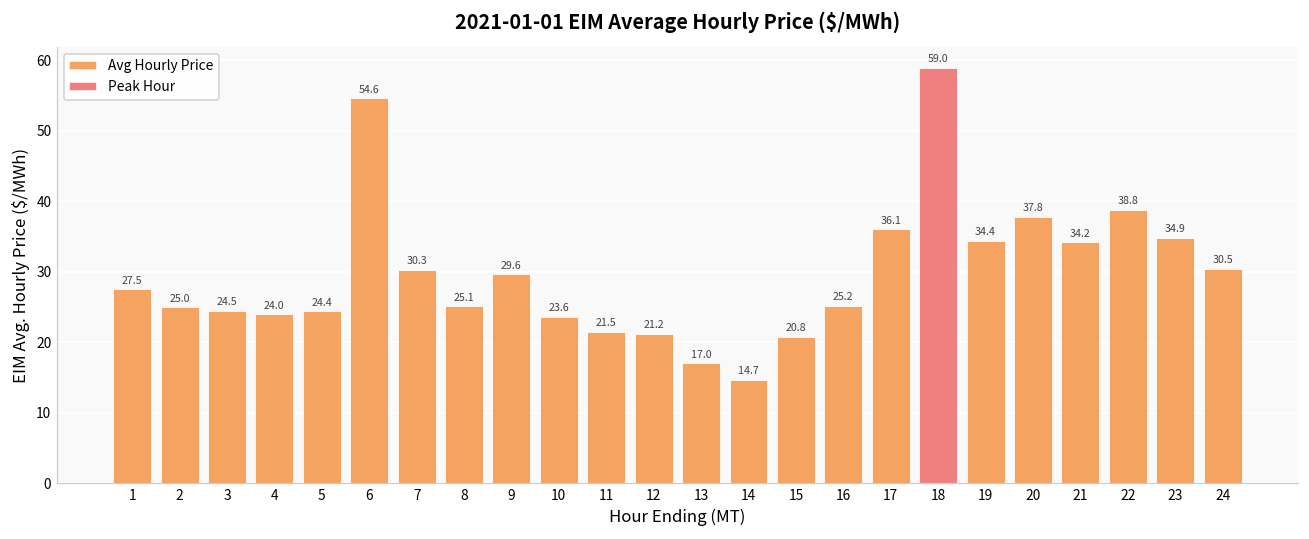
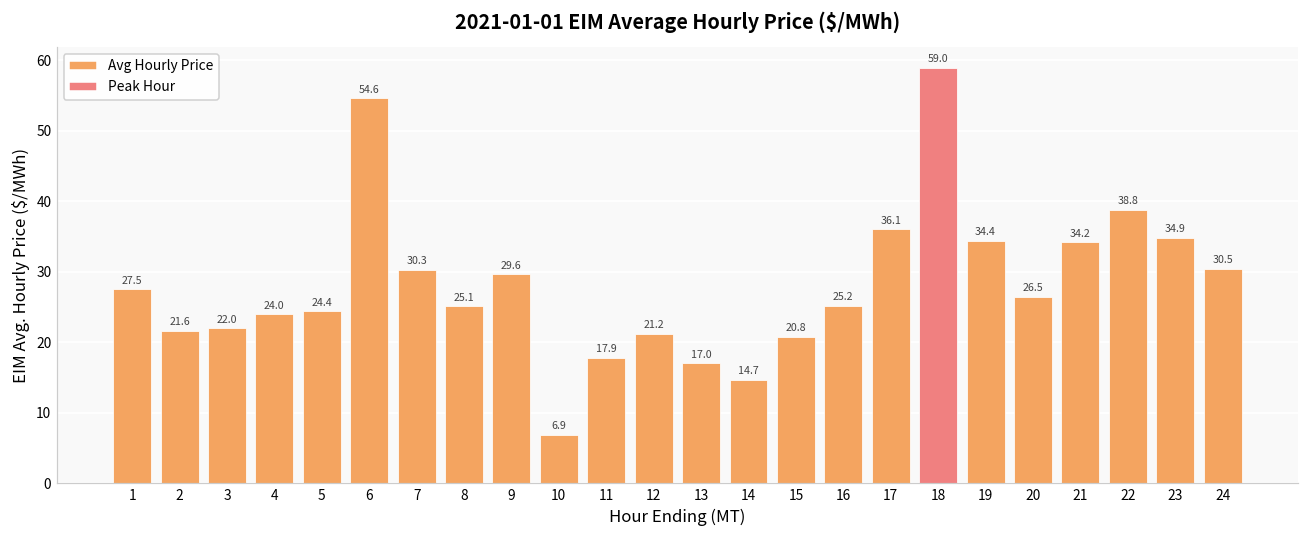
2: 25.0 -> 21.6
3: 24.5 -> 22.0
10: 23.6 -> 6.9
11: 21.5 -> 17.9
20: 37.8 -> 26.5
